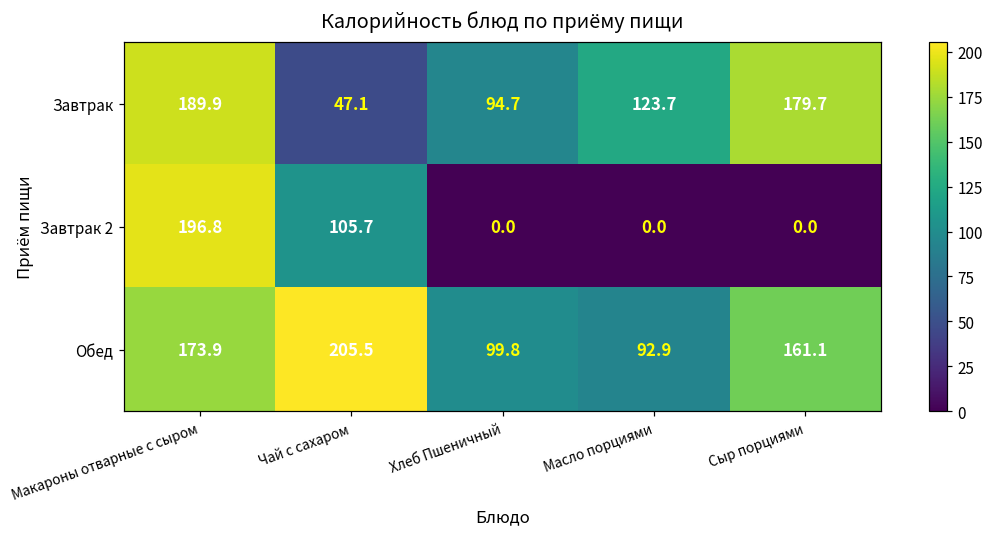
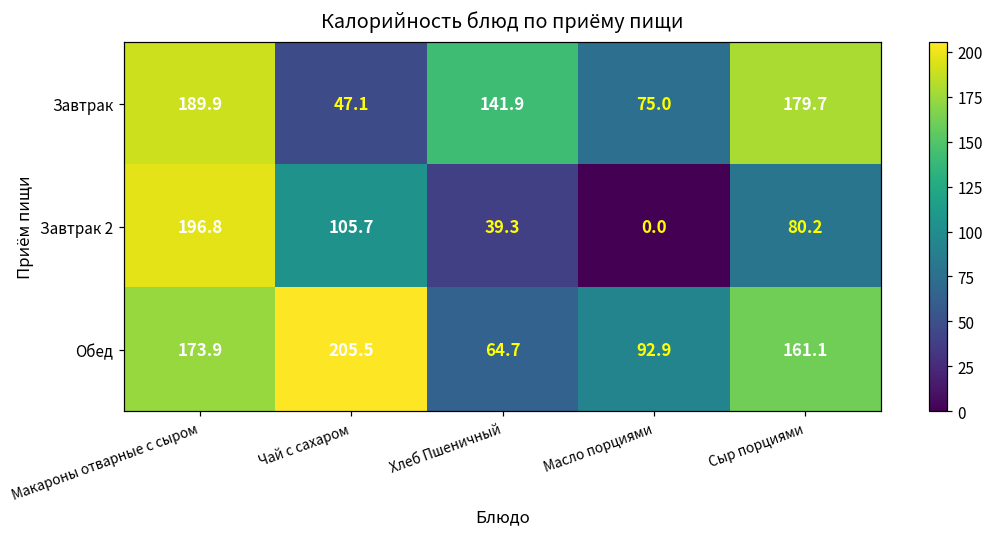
Завтрак, Хлеб Пшеничный: 94.7 -> 141.9
Завтрак, Масло порциями: 123.7 -> 75.0
Завтрак 2, Хлеб Пшеничный: 0.0 -> 39.3
Завтрак 2, Сыр порциями: 0.0 -> 80.2
Обед, Хлеб Пшеничный: 99.8 -> 64.7
